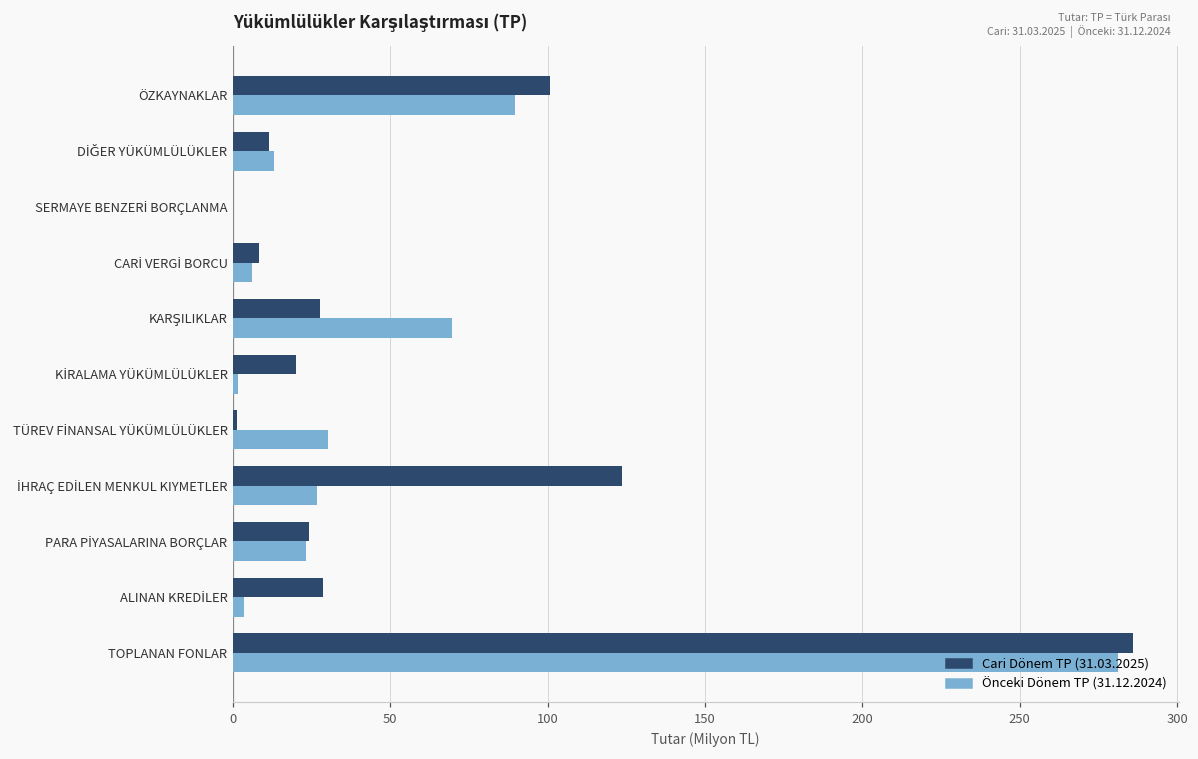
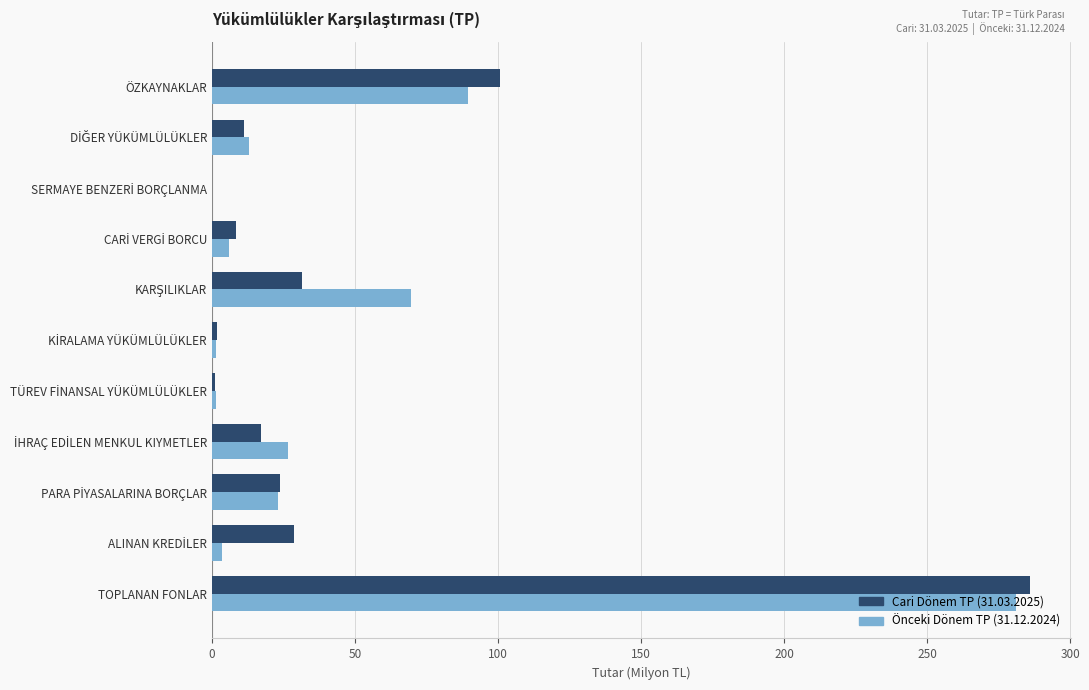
Cari Dönem TP (31.03.2025), KARŞILIKLAR: 28 -> 31
Cari Dönem TP (31.03.2025), KİRALAMA YÜKÜMLÜLÜKLER: 20 -> 2
Önceki Dönem TP (31.12.2024), TÜREV FİNANSAL YÜKÜMLÜLÜKLER: 30 -> 1
Cari Dönem TP (31.03.2025), İHRAÇ EDİLEN MENKUL KIYMETLER: 124 -> 17
